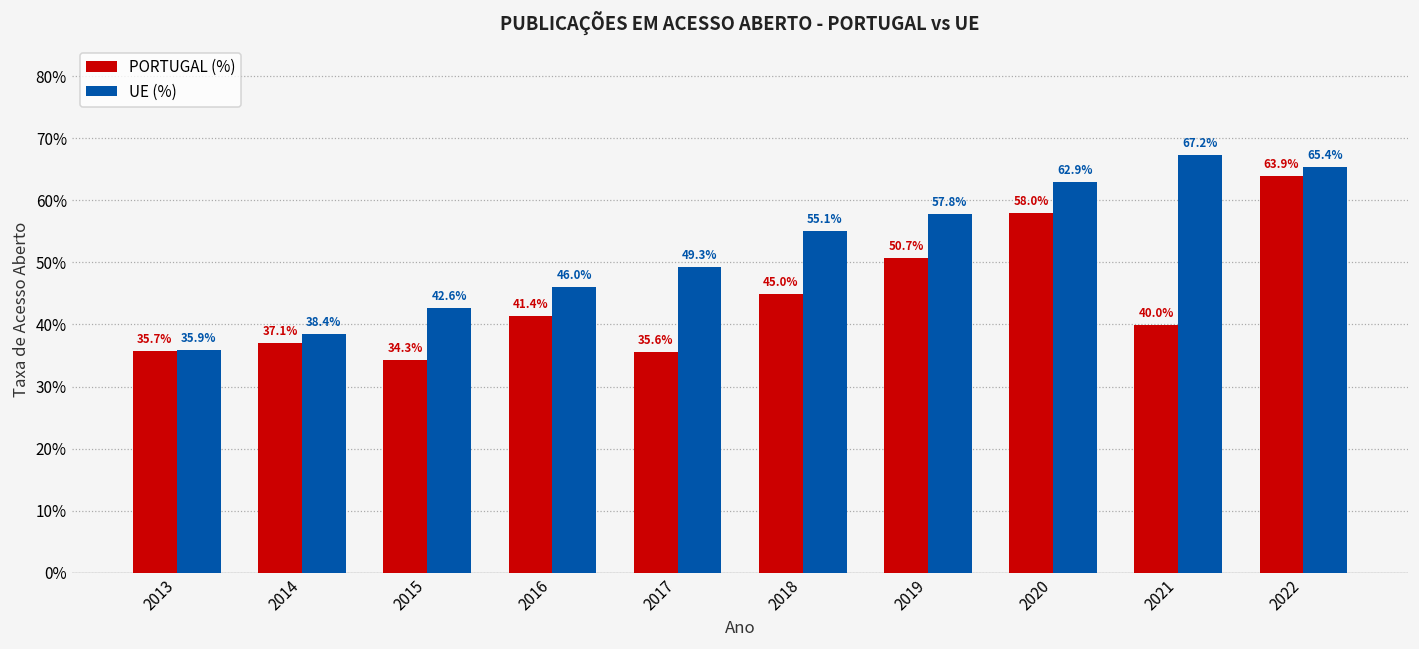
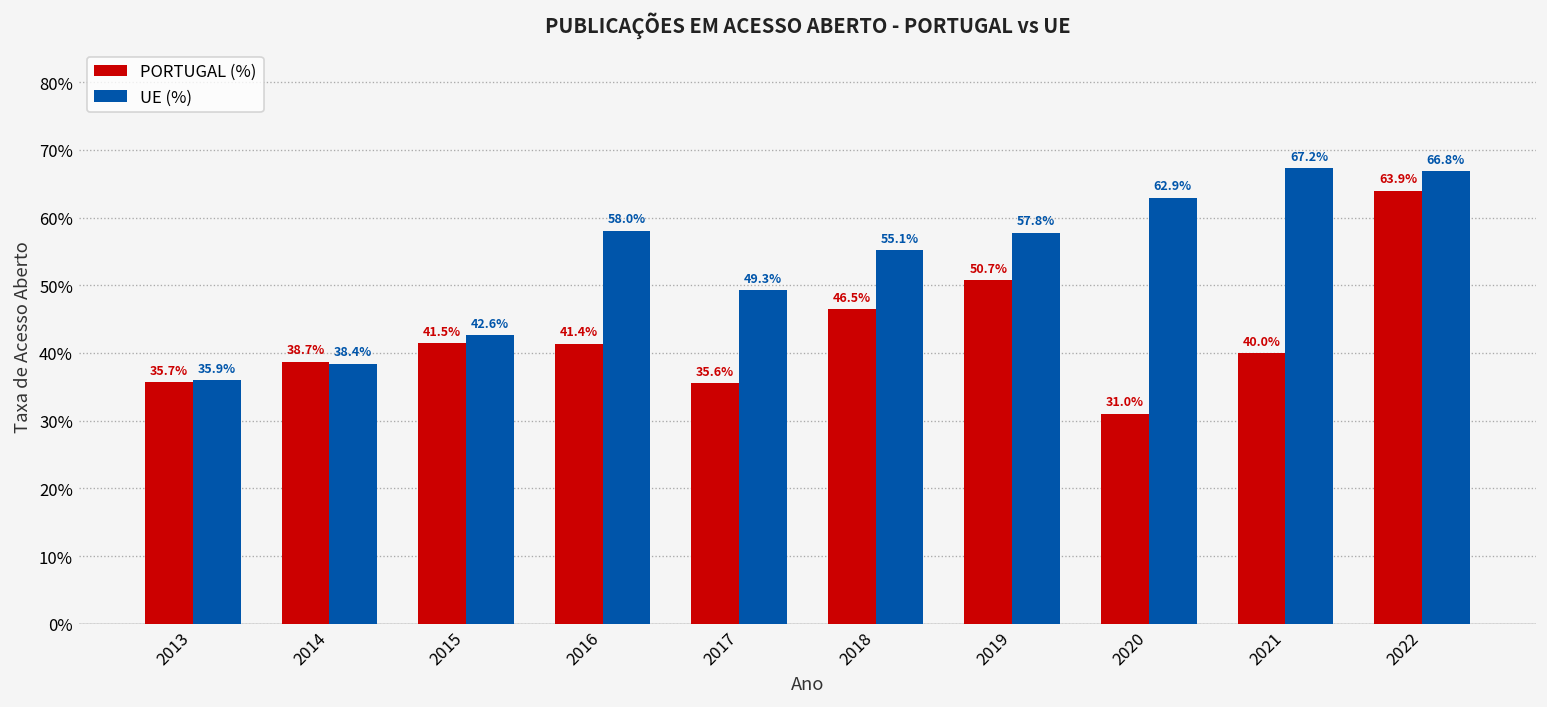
PORTUGAL (%), 2014: 37.1% -> 38.7%
PORTUGAL (%), 2015: 34.3% -> 41.5%
UE (%), 2016: 46.0% -> 58.0%
PORTUGAL (%), 2018: 45.0% -> 46.5%
PORTUGAL (%), 2020: 58.0% -> 31.0%
UE (%), 2022: 65.4% -> 66.8%
